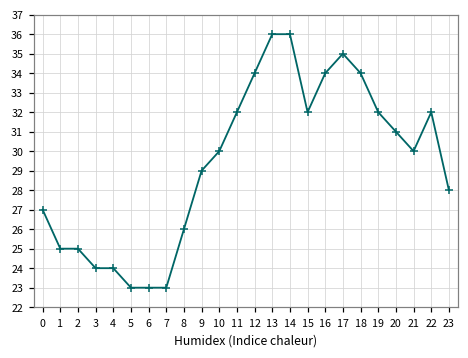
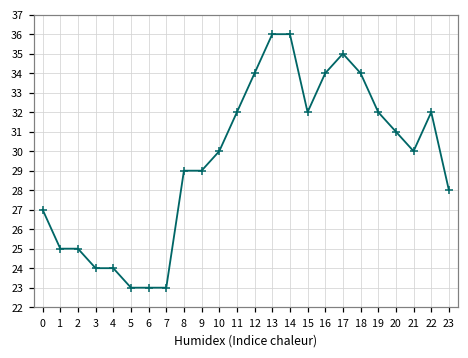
8: 26 -> 29
